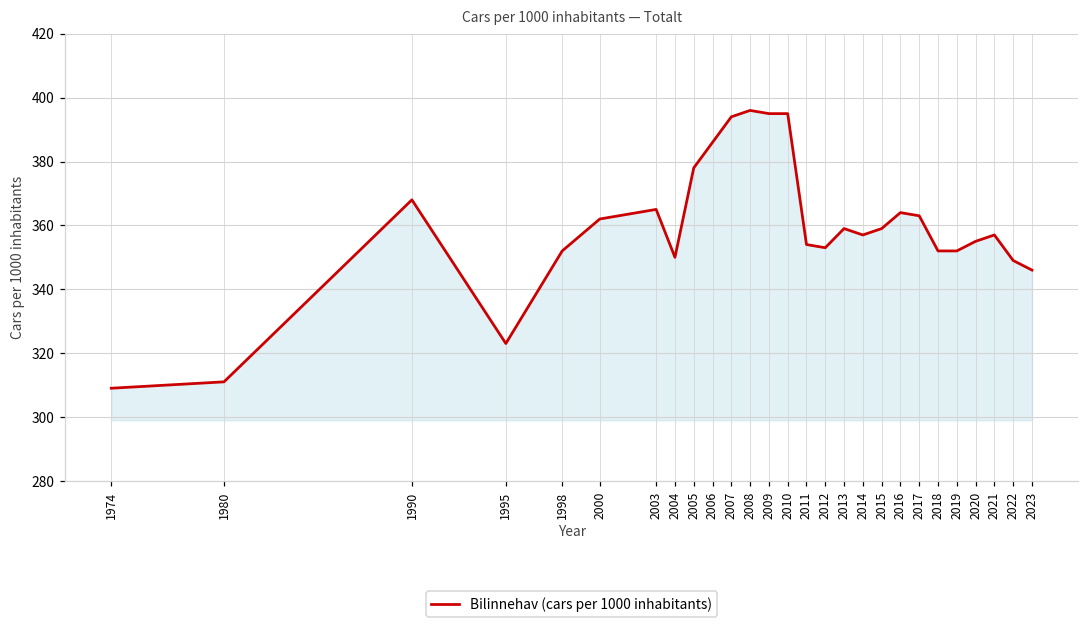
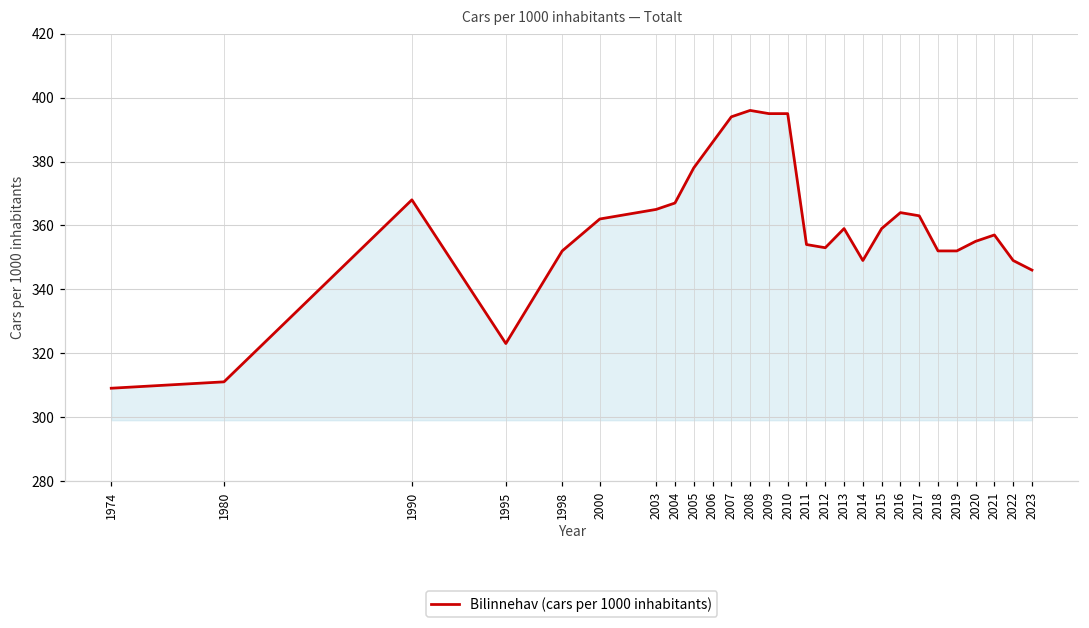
2004: 350 -> 367
2014: 357 -> 349
